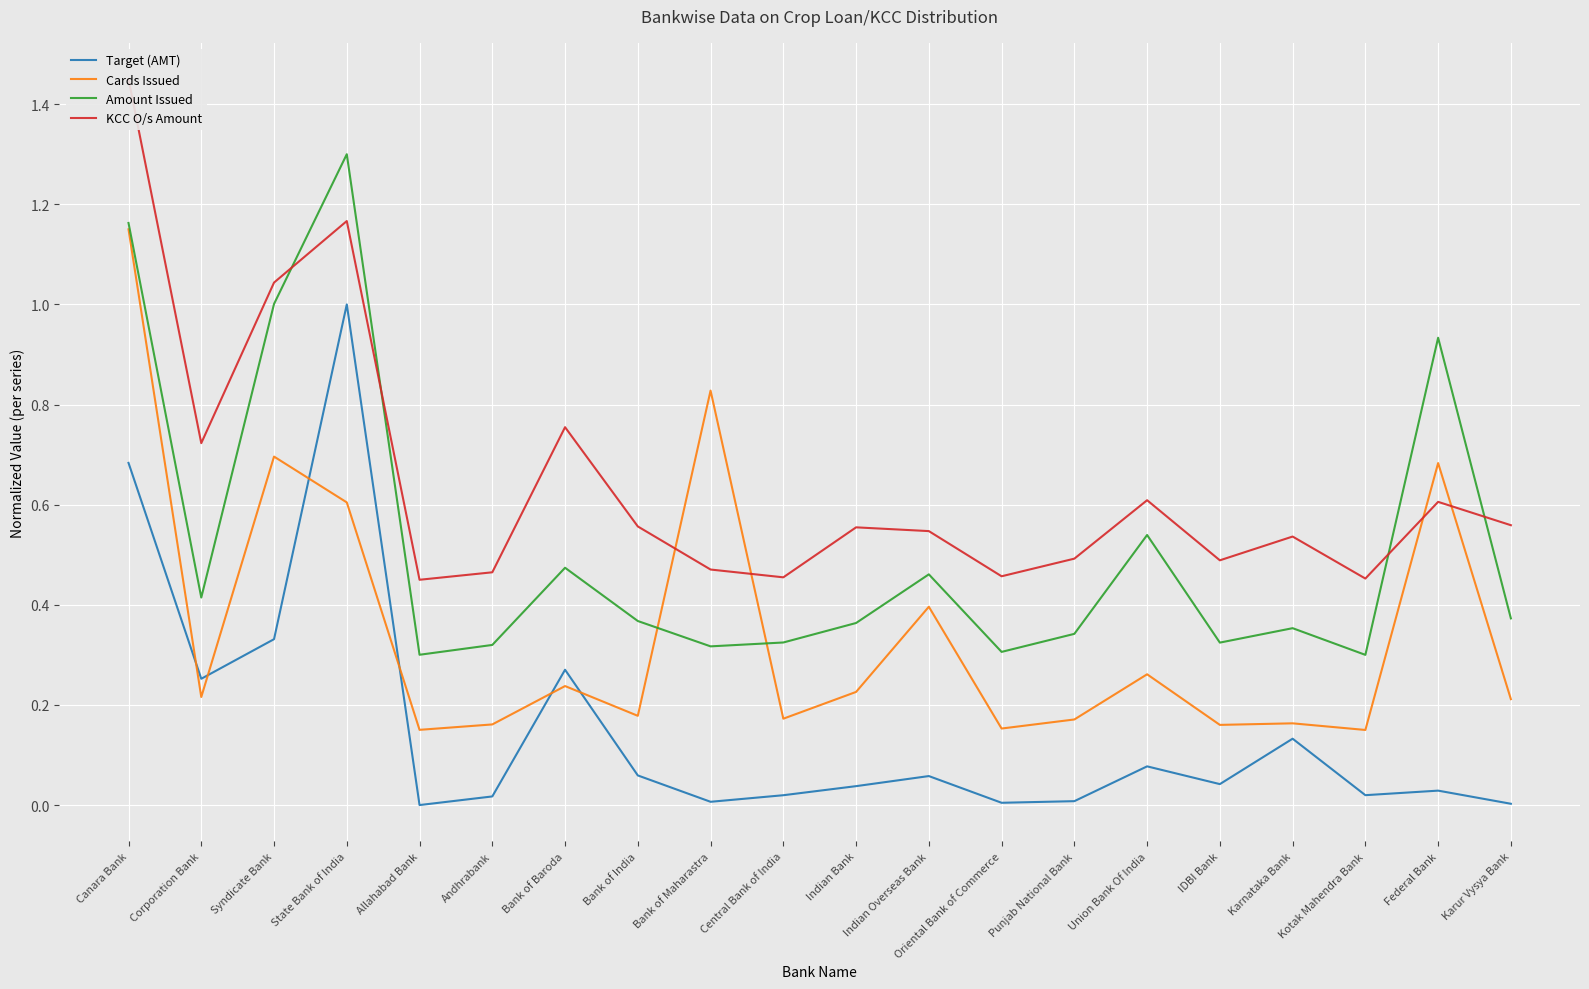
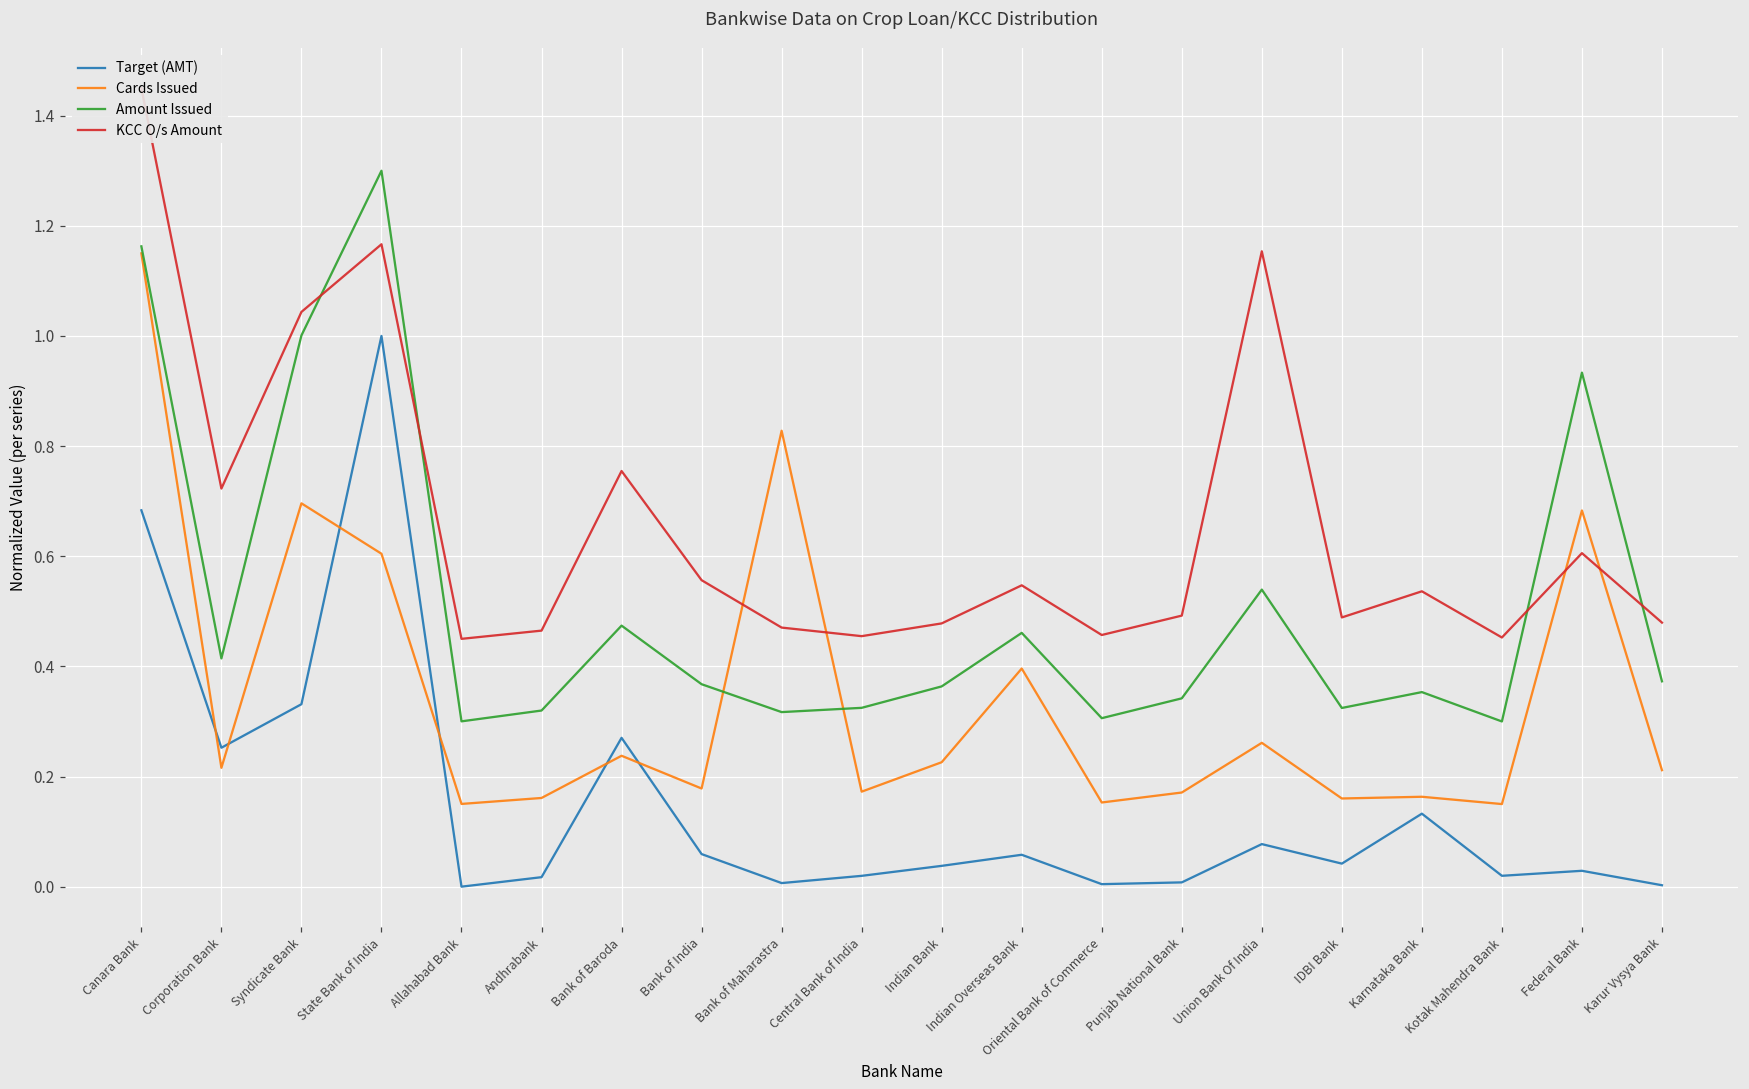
KCC O/s Amount, Indian Bank: 0.55 -> 0.48
KCC O/s Amount, Union Bank Of India: 0.61 -> 1.15
KCC O/s Amount, Karur Vysya Bank: 0.56 -> 0.48
